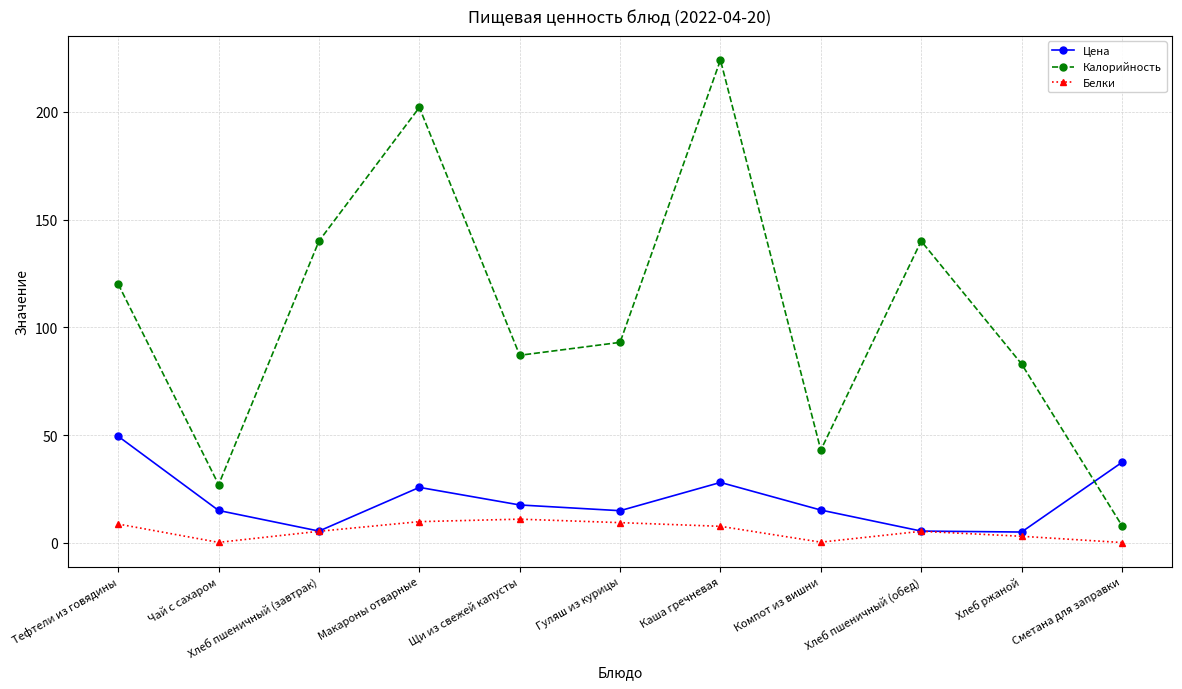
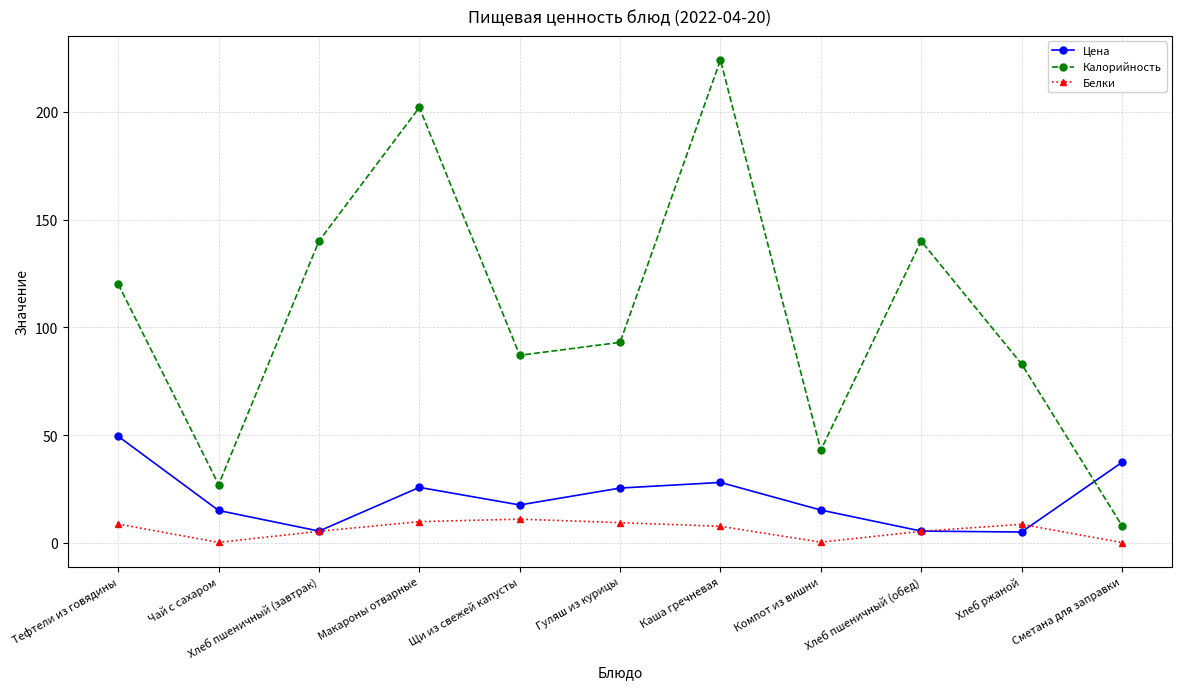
Цена, Гуляш из курицы: 15 -> 25
Белки, Хлеб ржаной: 3 -> 9
